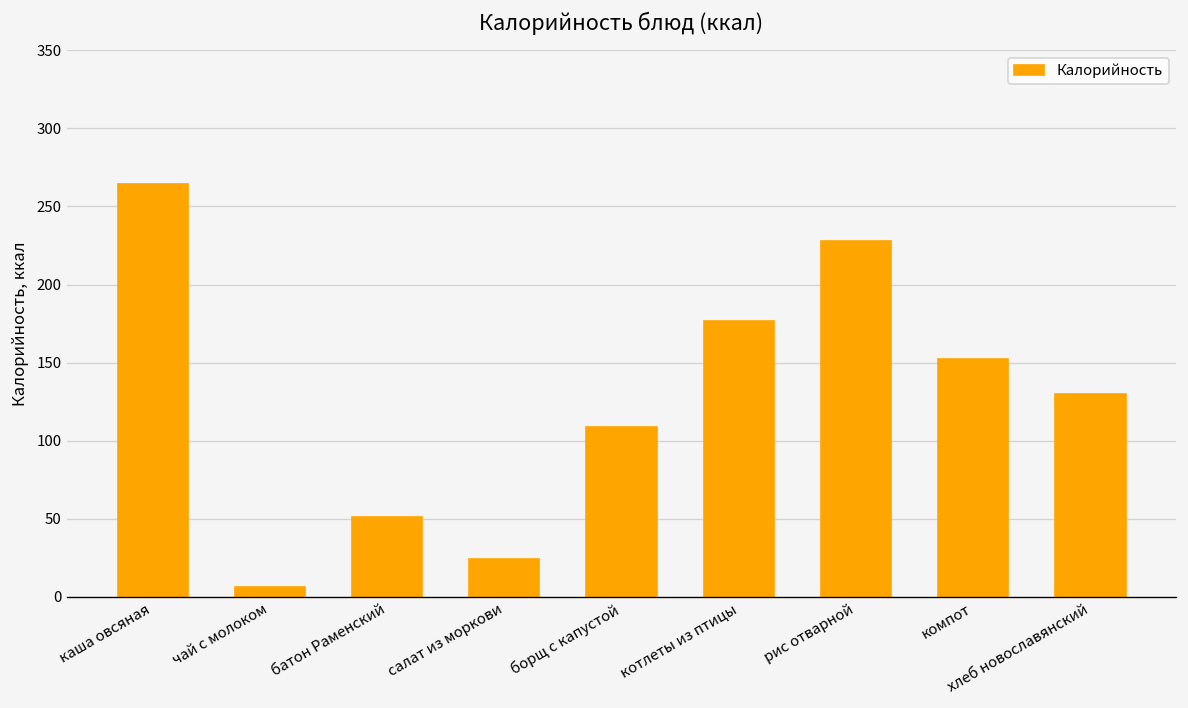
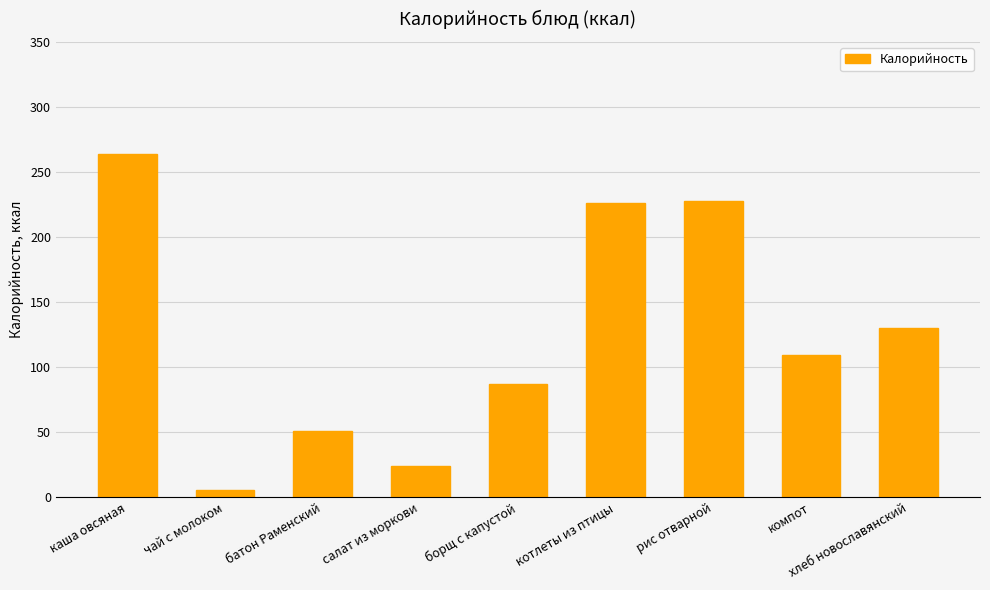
борщ с капустой: 109 -> 87
котлеты из птицы: 177 -> 226
компот: 152 -> 109
